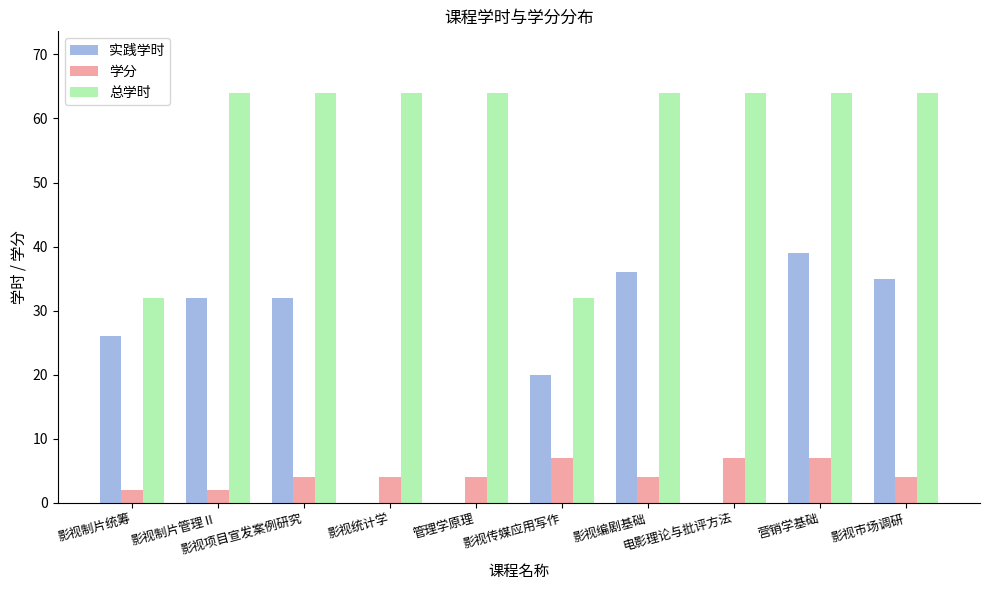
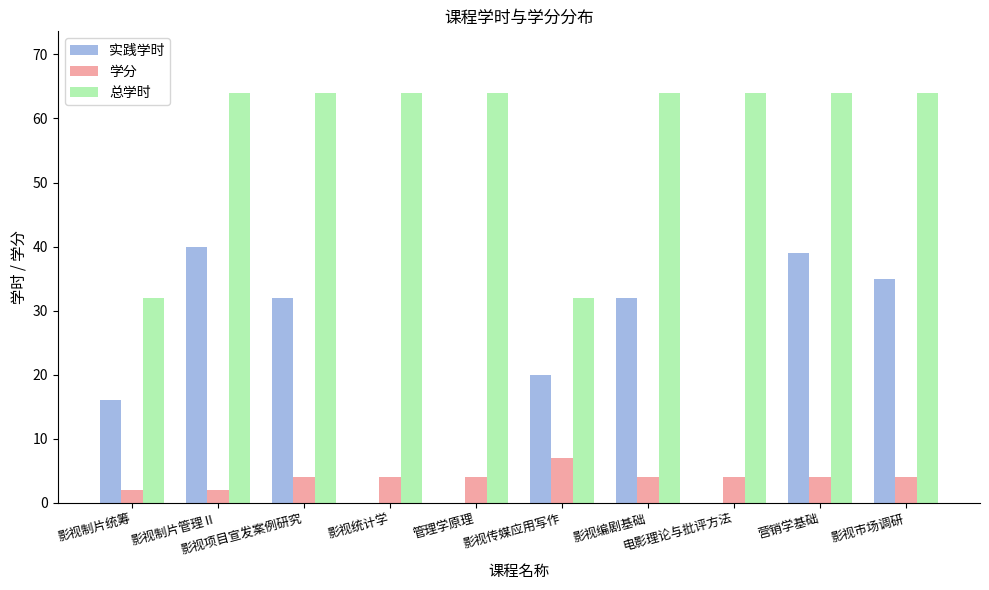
实践学时, 影视制片统筹: 26 -> 16
实践学时, 影视制片管理Ⅱ: 32 -> 40
实践学时, 影视编剧基础: 36 -> 32
学分, 电影理论与批评方法: 7 -> 4
学分, 营销学基础: 7 -> 4
